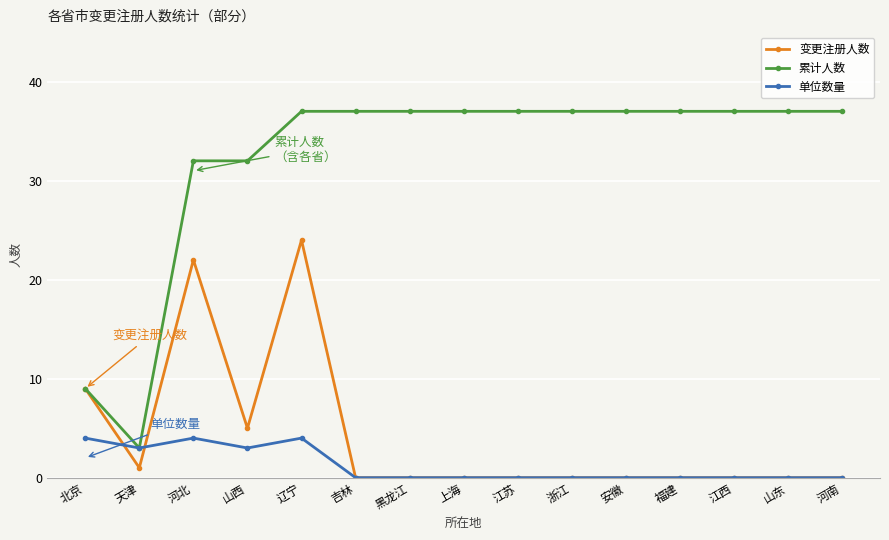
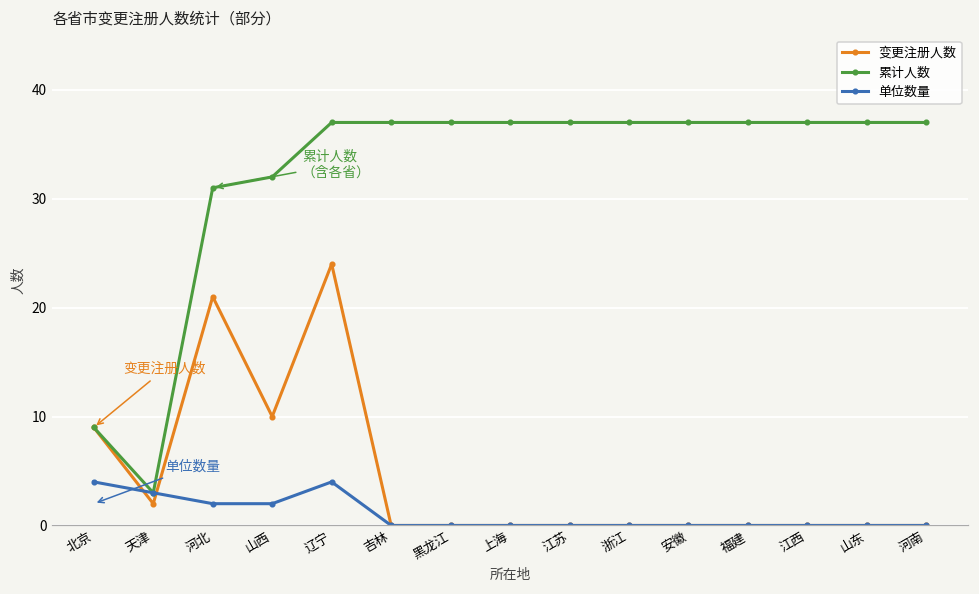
变更注册人数, 天津: 1 -> 2
变更注册人数, 河北: 22 -> 21
累计人数, 河北: 32 -> 31
单位数量, 河北: 4 -> 2
变更注册人数, 山西: 5 -> 10
单位数量, 山西: 3 -> 2
